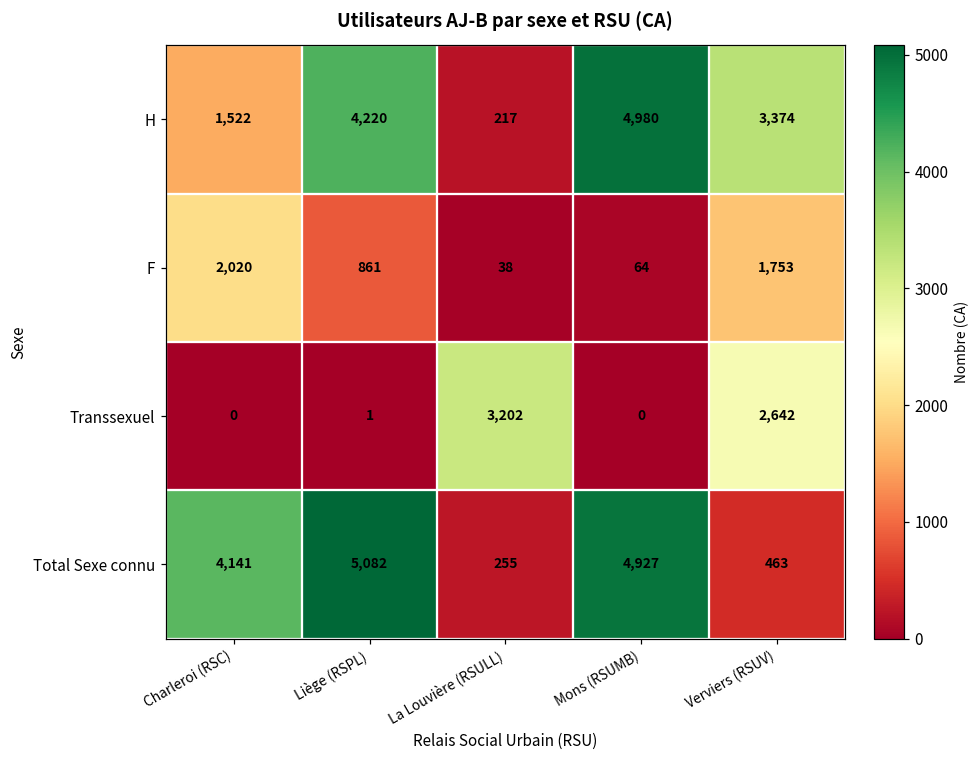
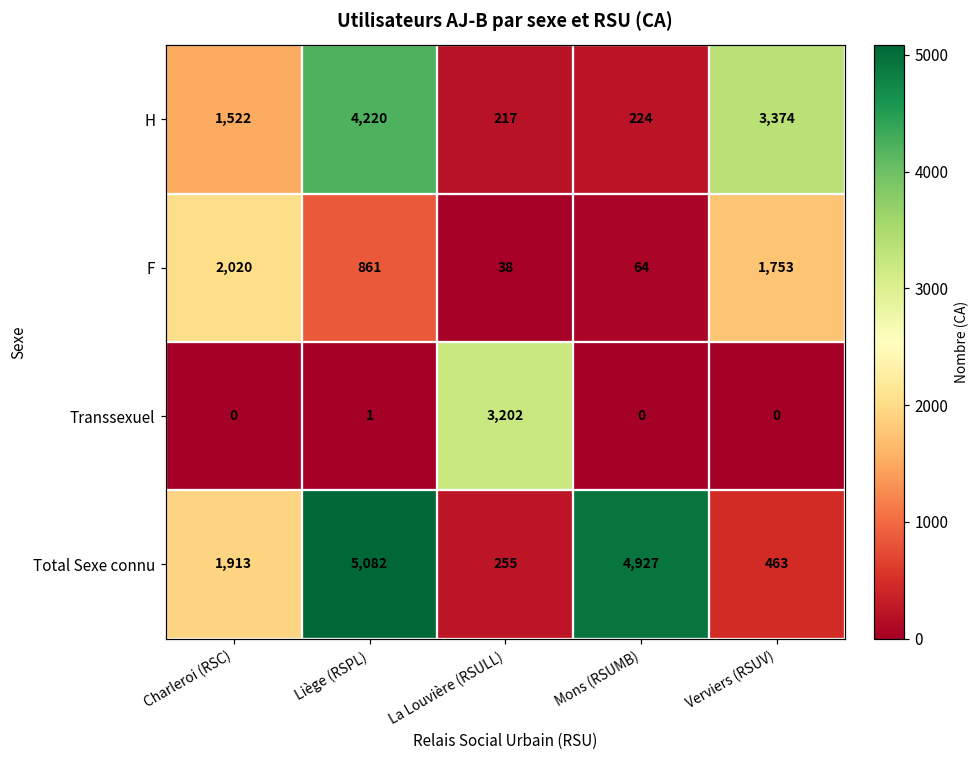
H, Mons (RSUMB): 4,980 -> 224
Transsexuel, Verviers (RSUV): 2,642 -> 0
Total Sexe connu, Charleroi (RSC): 4,141 -> 1,913
